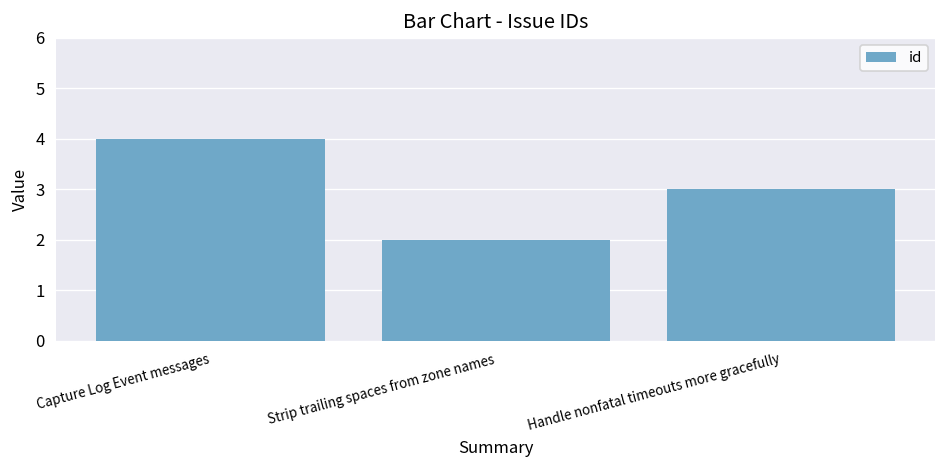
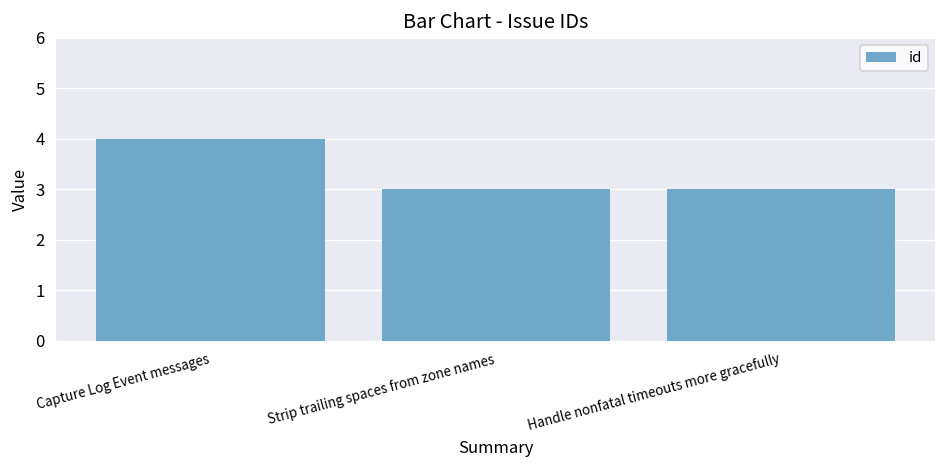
Strip trailing spaces from zone names: 2 -> 3
